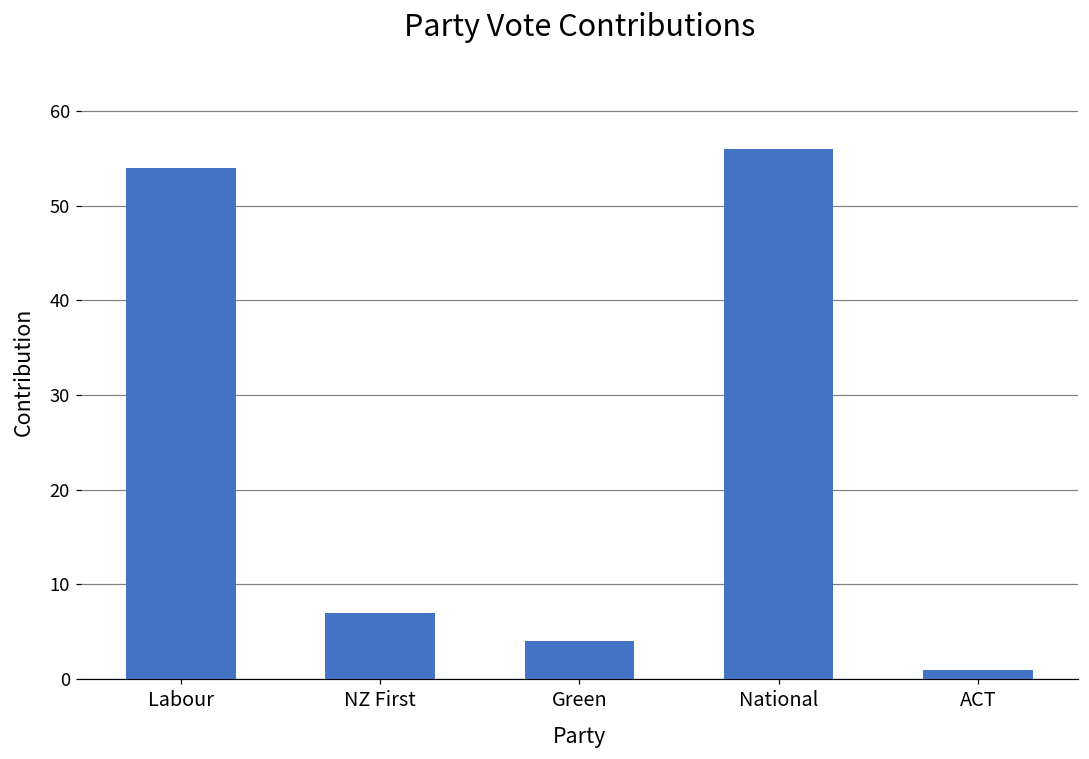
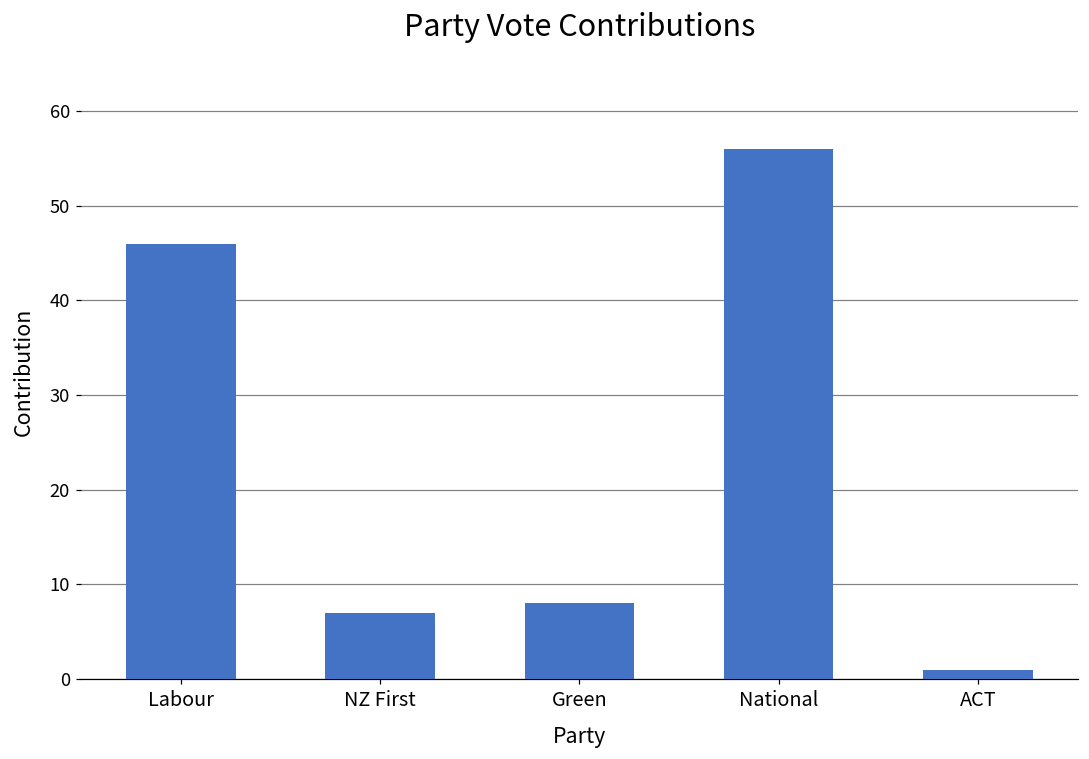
Labour: 54 -> 46
Green: 4 -> 8
